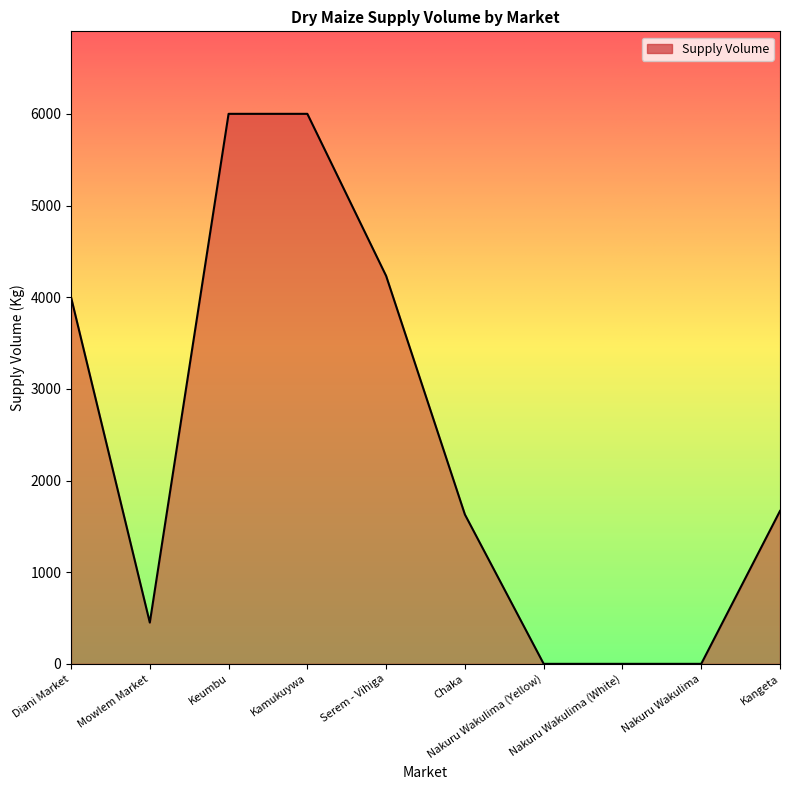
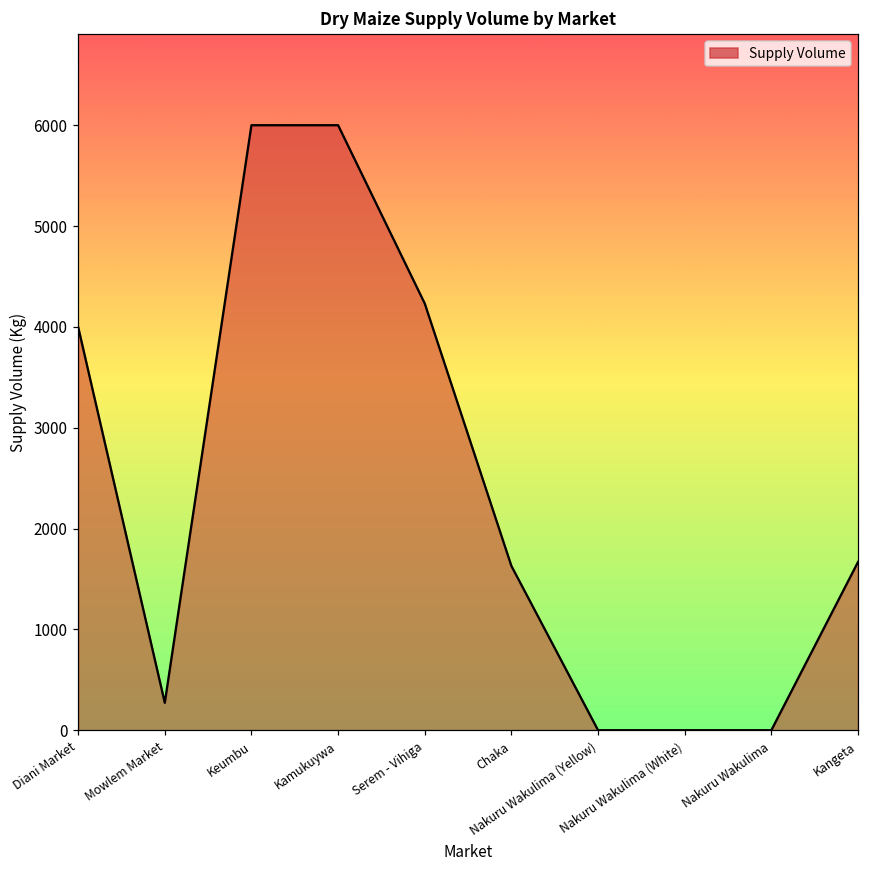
Mowlem Market: 500 -> 300
